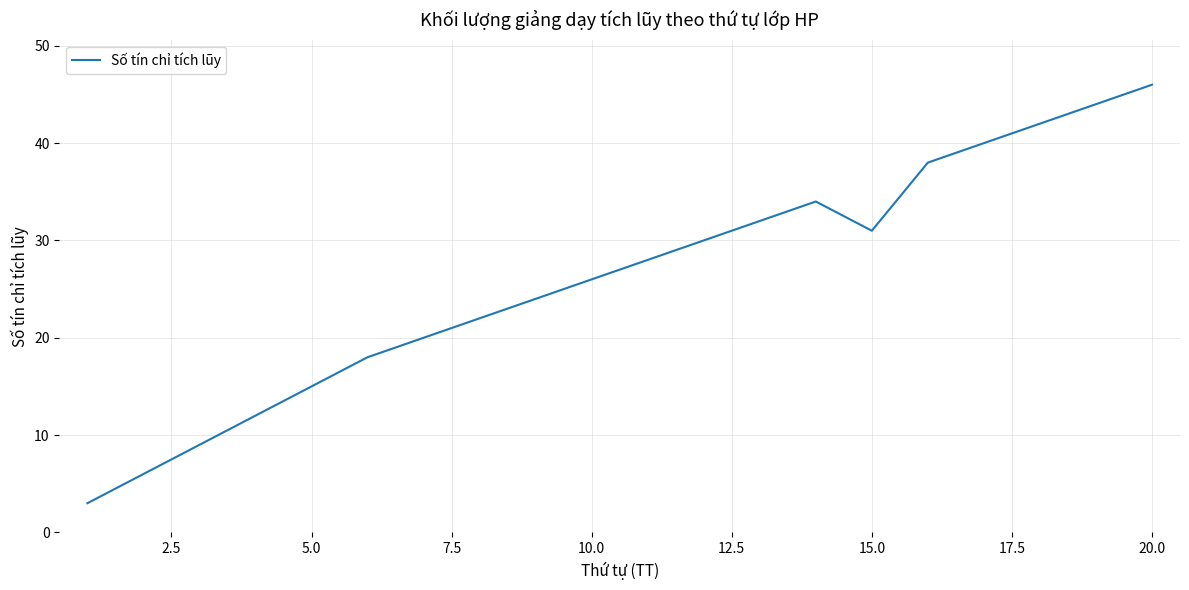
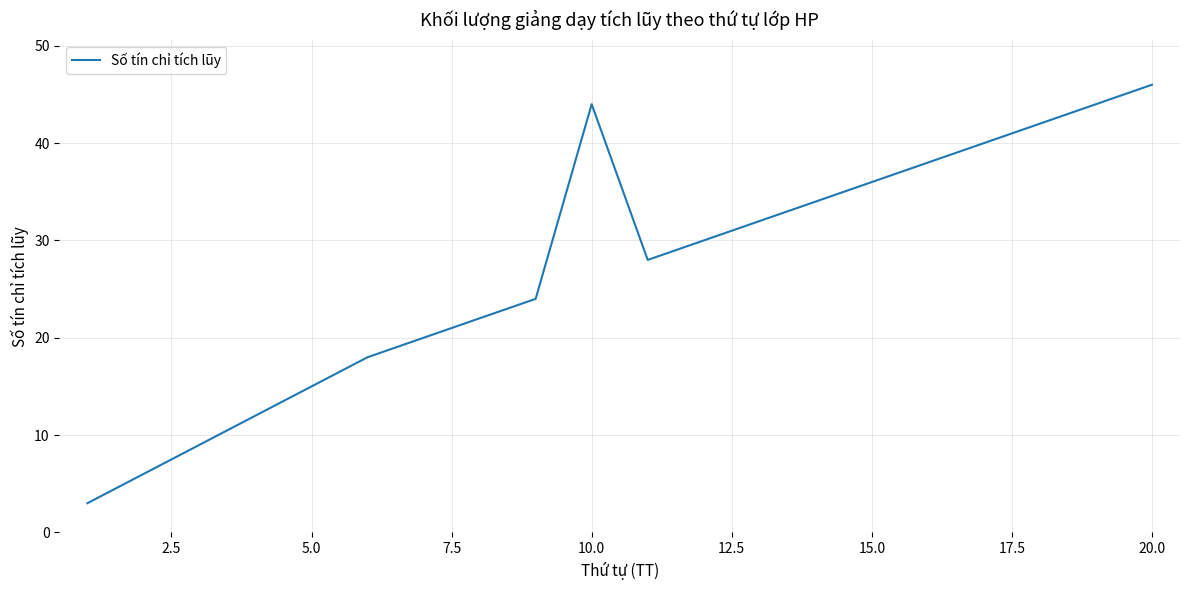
10.0: 26 -> 44
15.0: 31 -> 36
